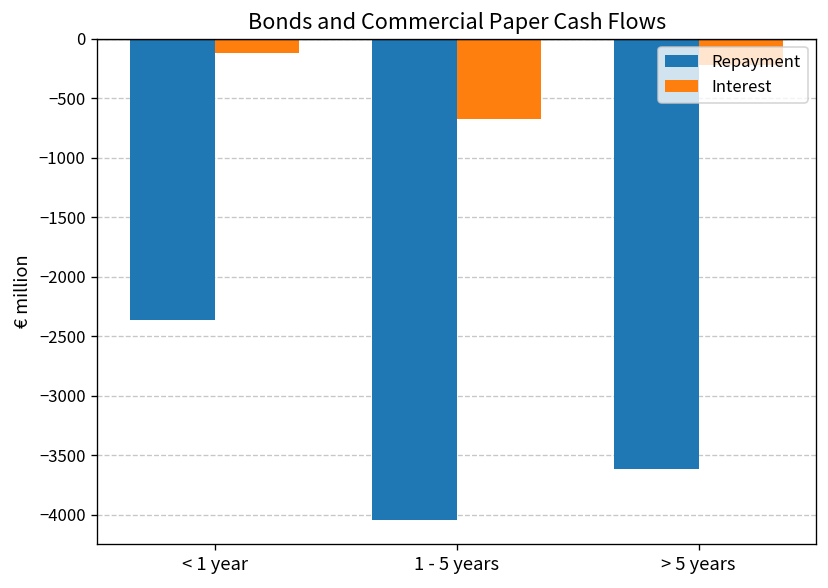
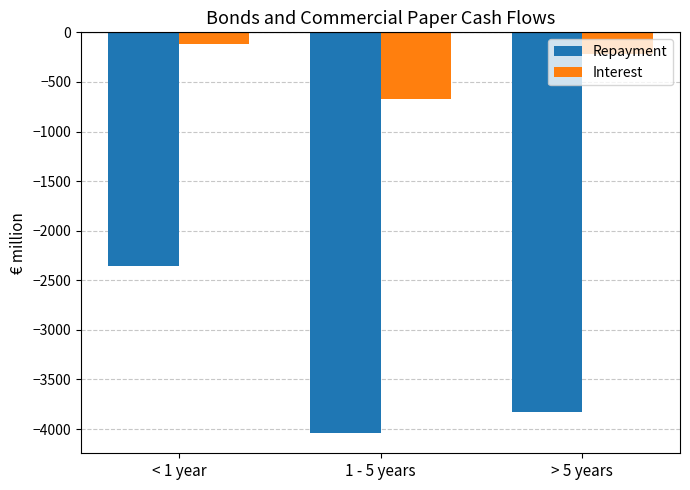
Repayment, > 5 years: -3600 -> -3800
